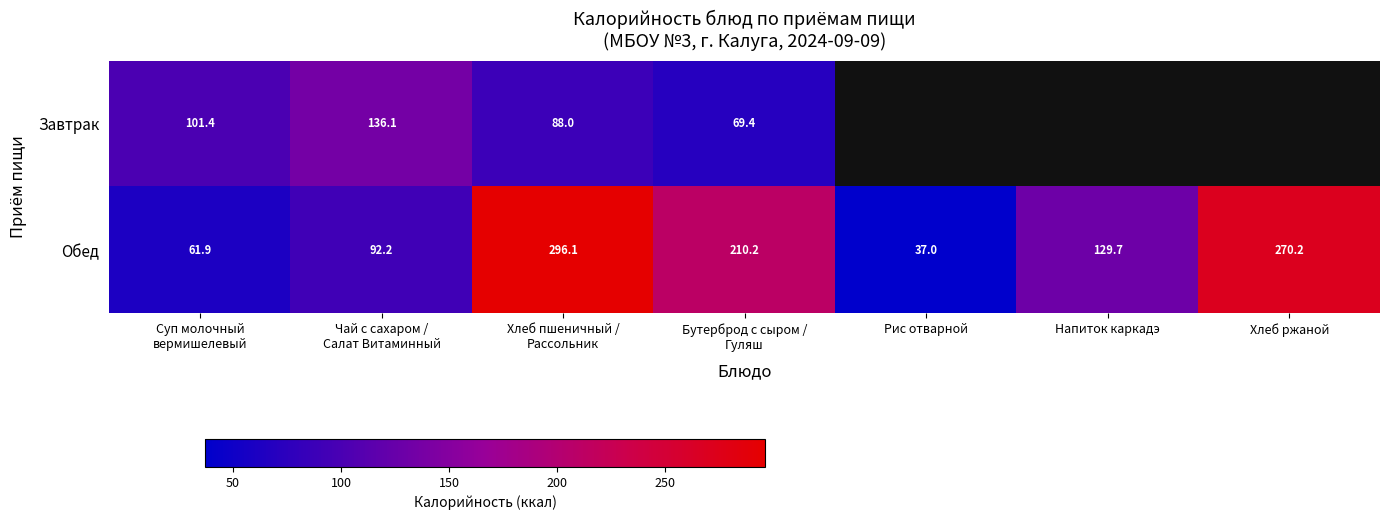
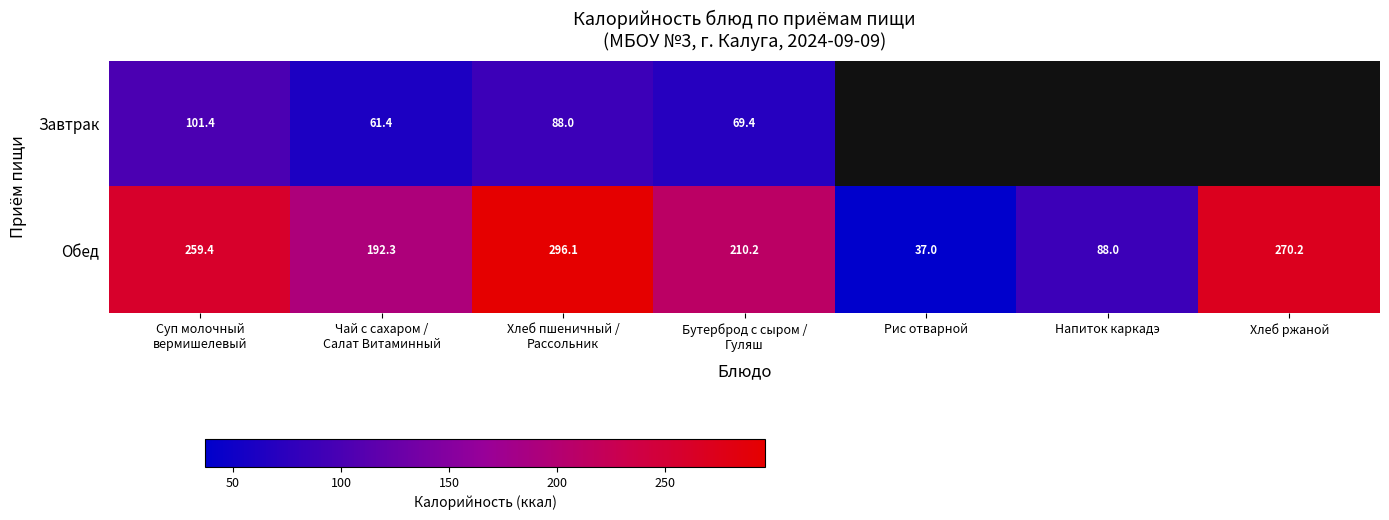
Завтрак, Чай с сахаром / Салат Витаминный: 136.1 -> 61.4
Обед, Суп молочный вермишелевый: 61.9 -> 259.4
Обед, Чай с сахаром / Салат Витаминный: 92.2 -> 192.3
Обед, Напиток каркадэ: 129.7 -> 88.0
